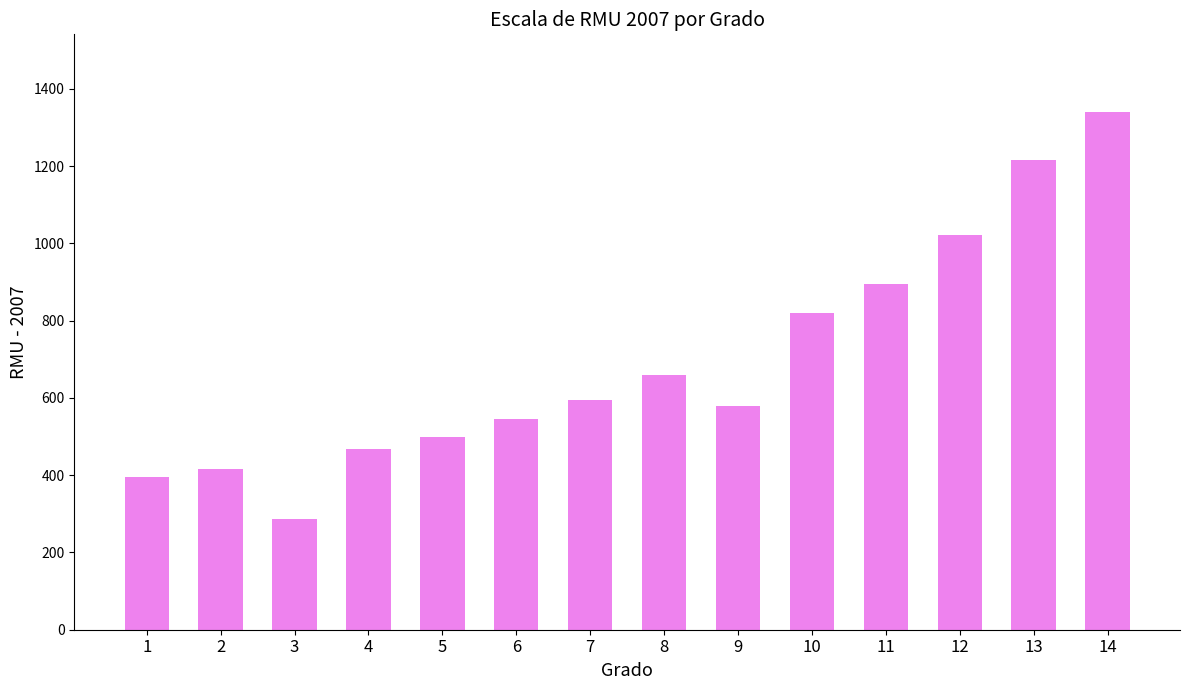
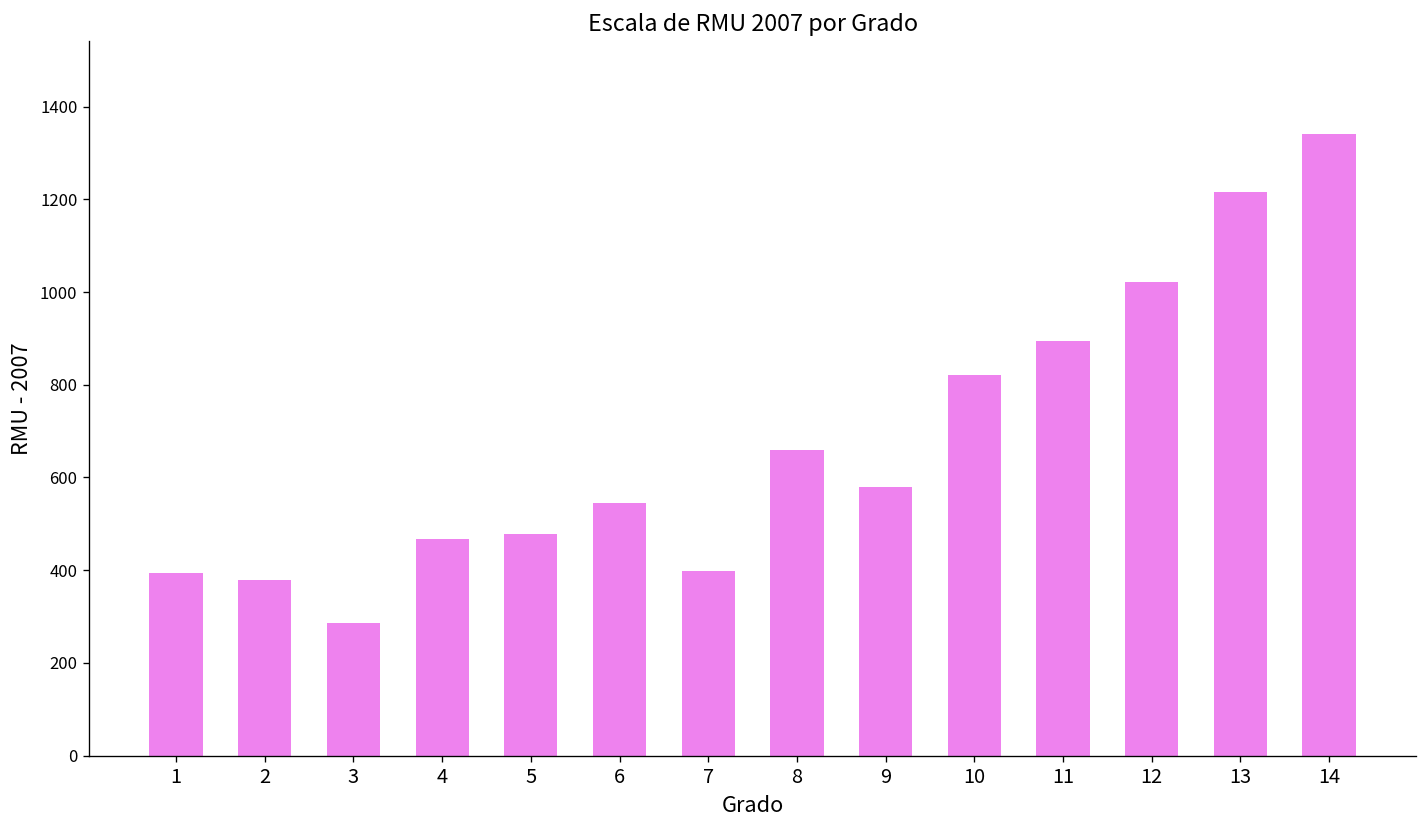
2: 420 -> 380
5: 500 -> 480
7: 600 -> 400
